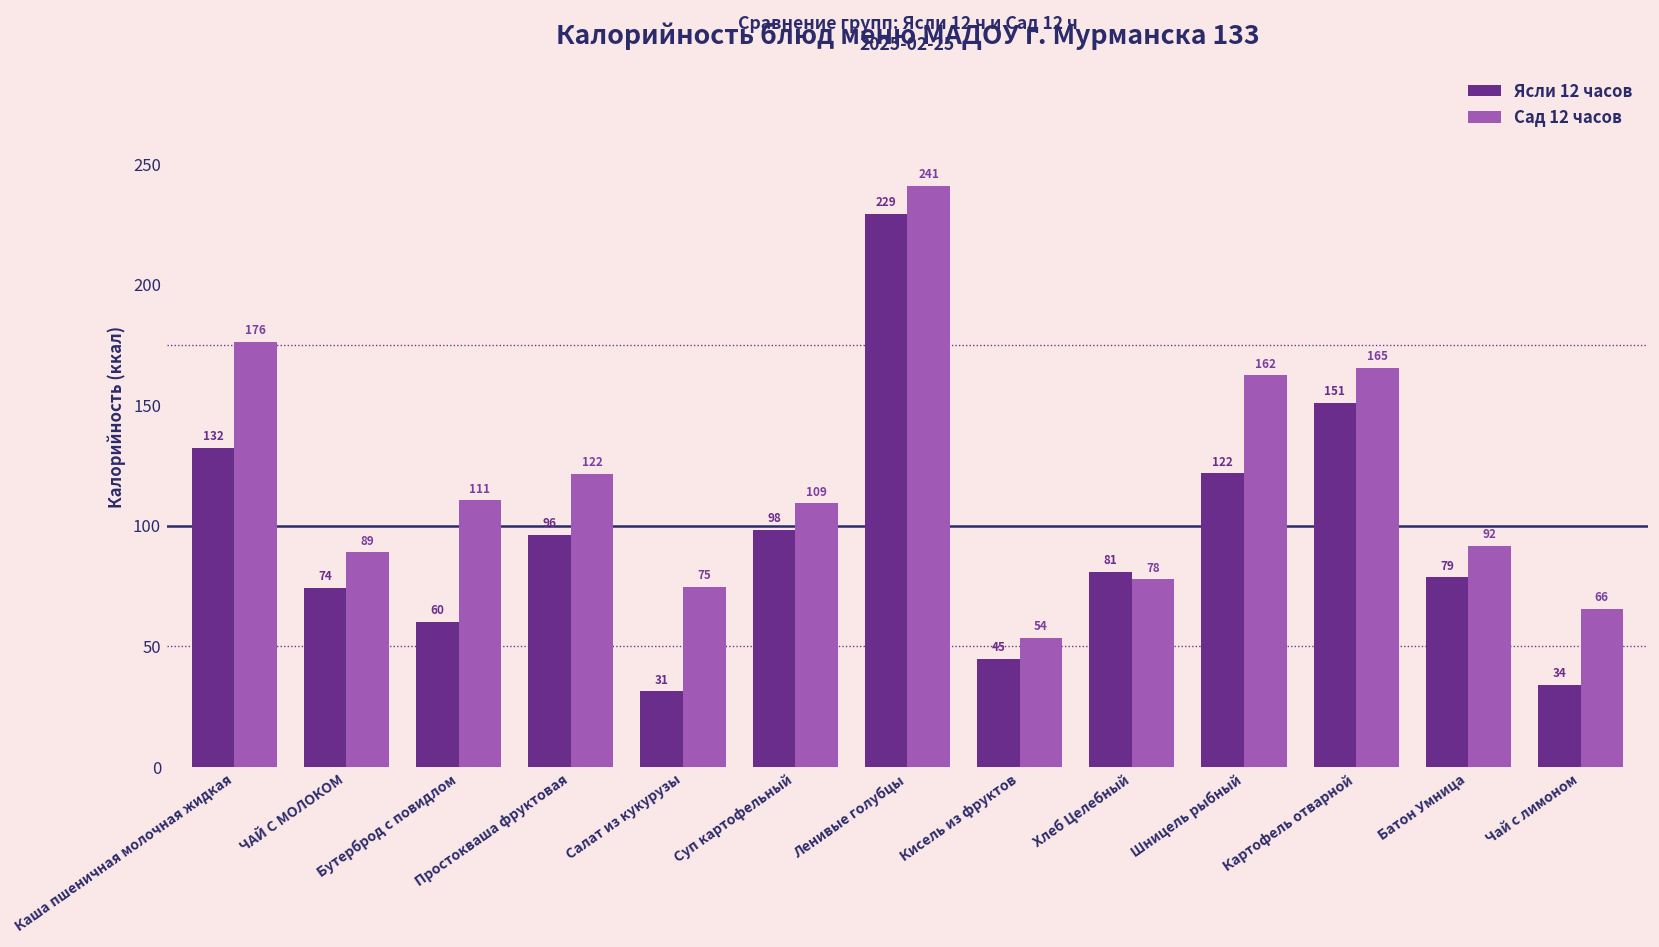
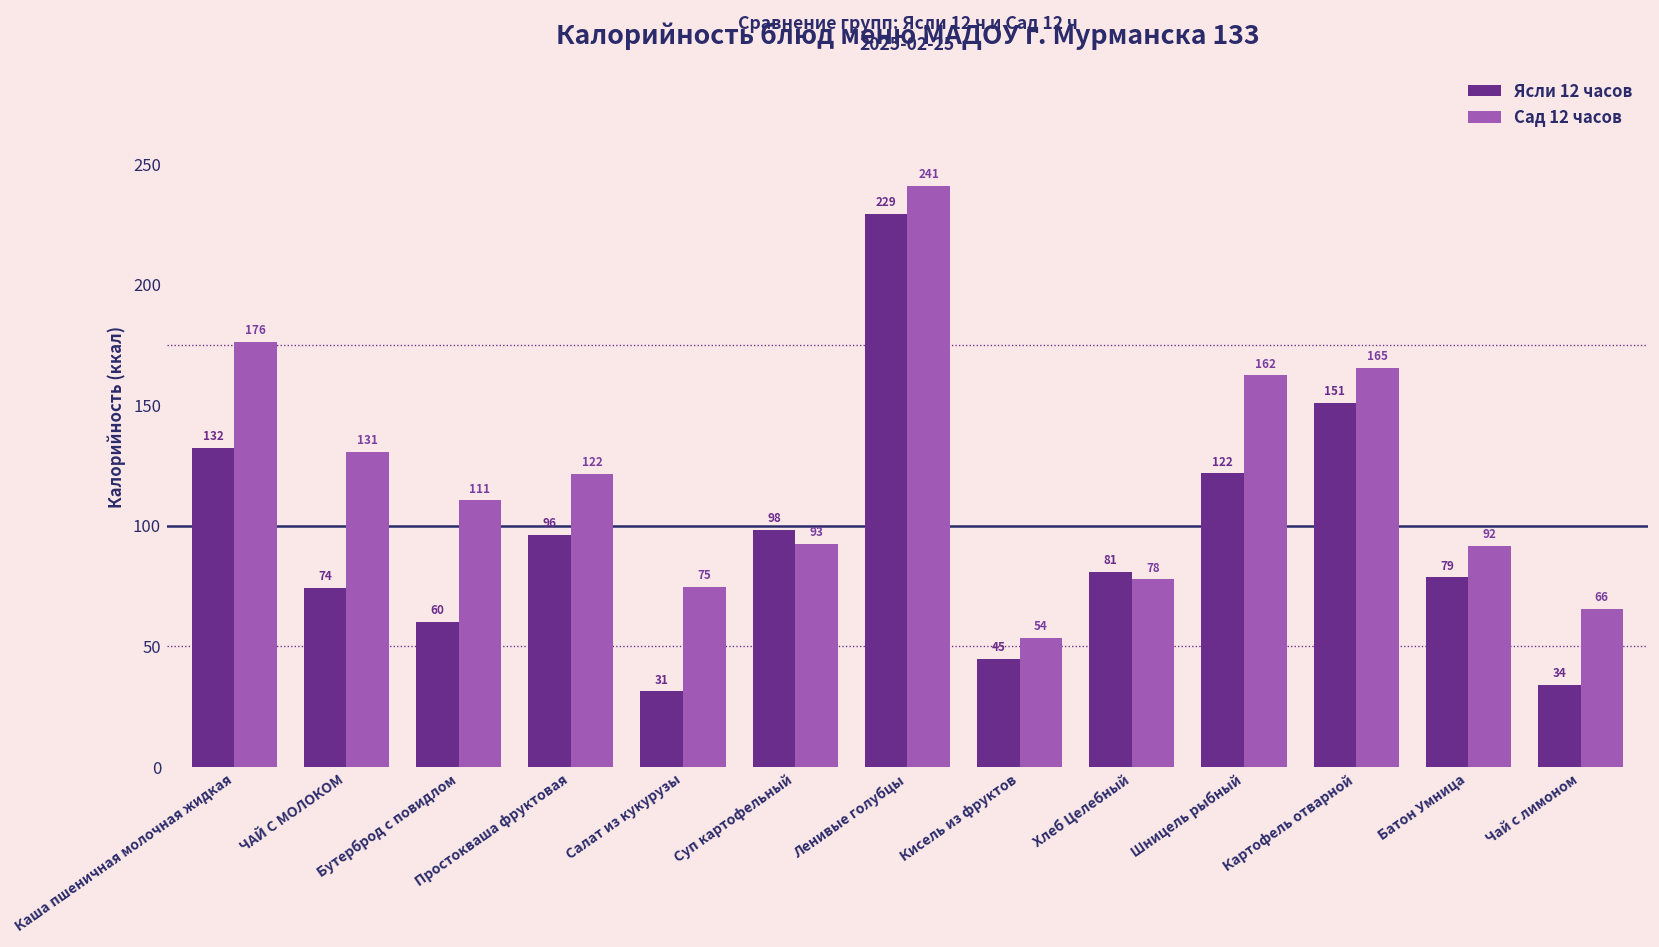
Сад 12 часов, ЧАЙ С МОЛОКОМ: 89 -> 131
Сад 12 часов, Суп картофельный: 109 -> 93
